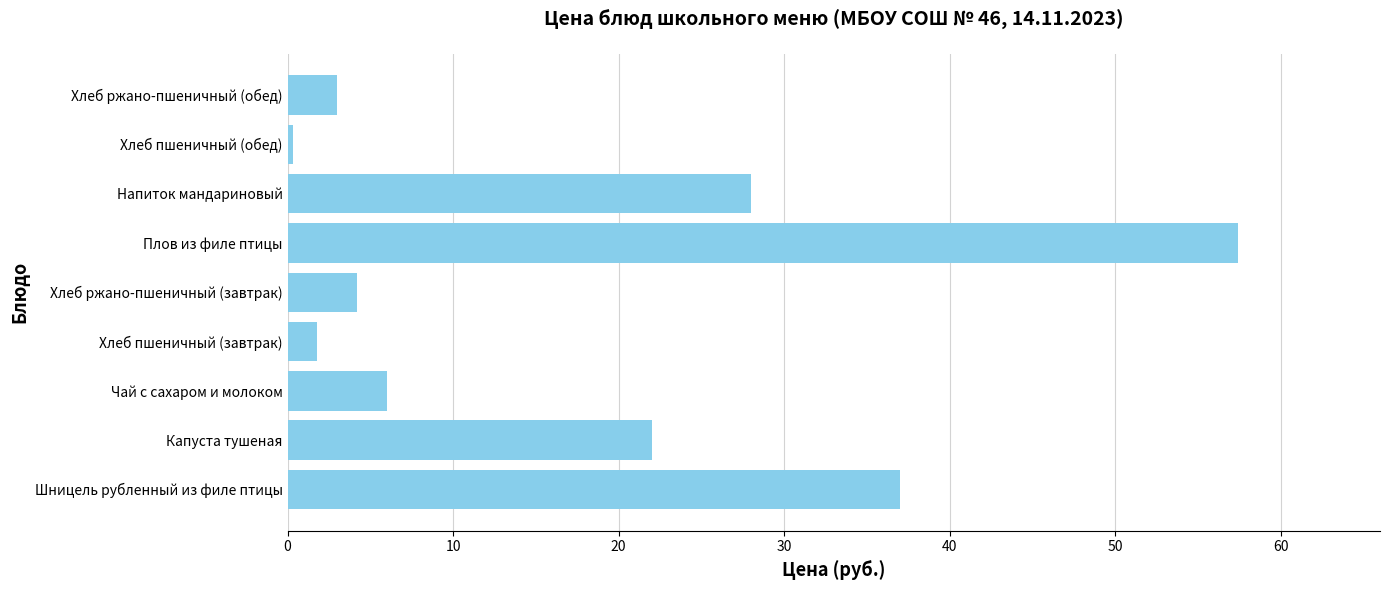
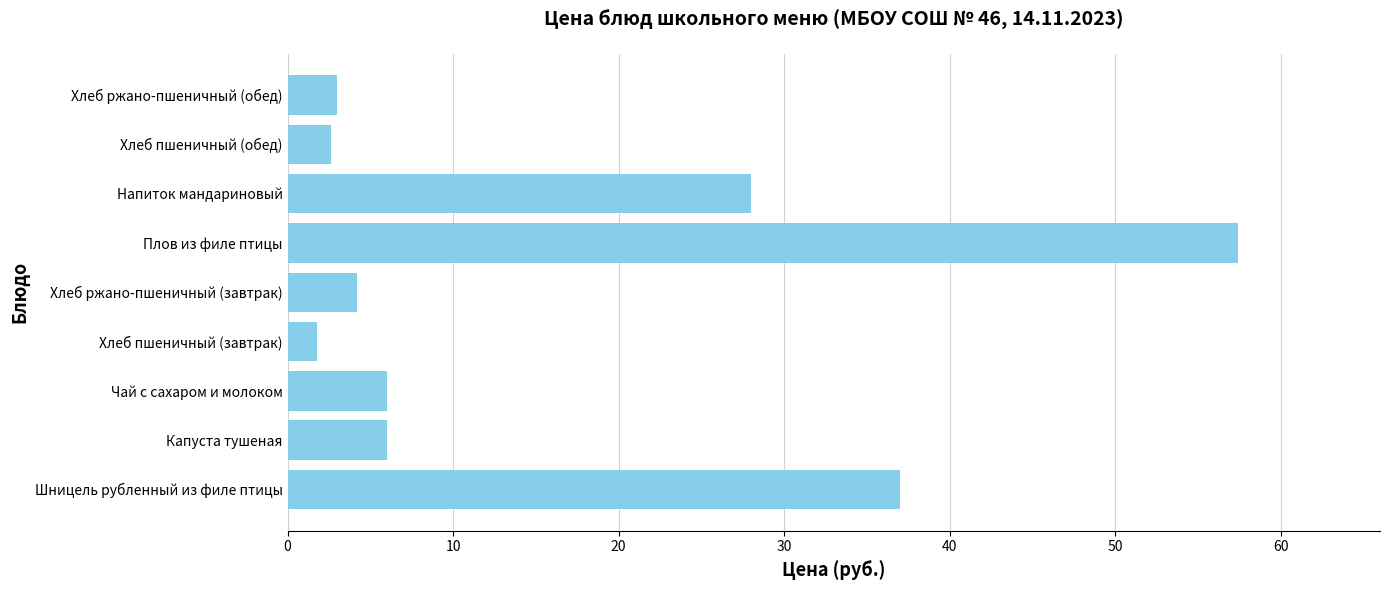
Хлеб пшеничный (обед): 0.3 -> 2.6
Капуста тушеная: 22 -> 6
